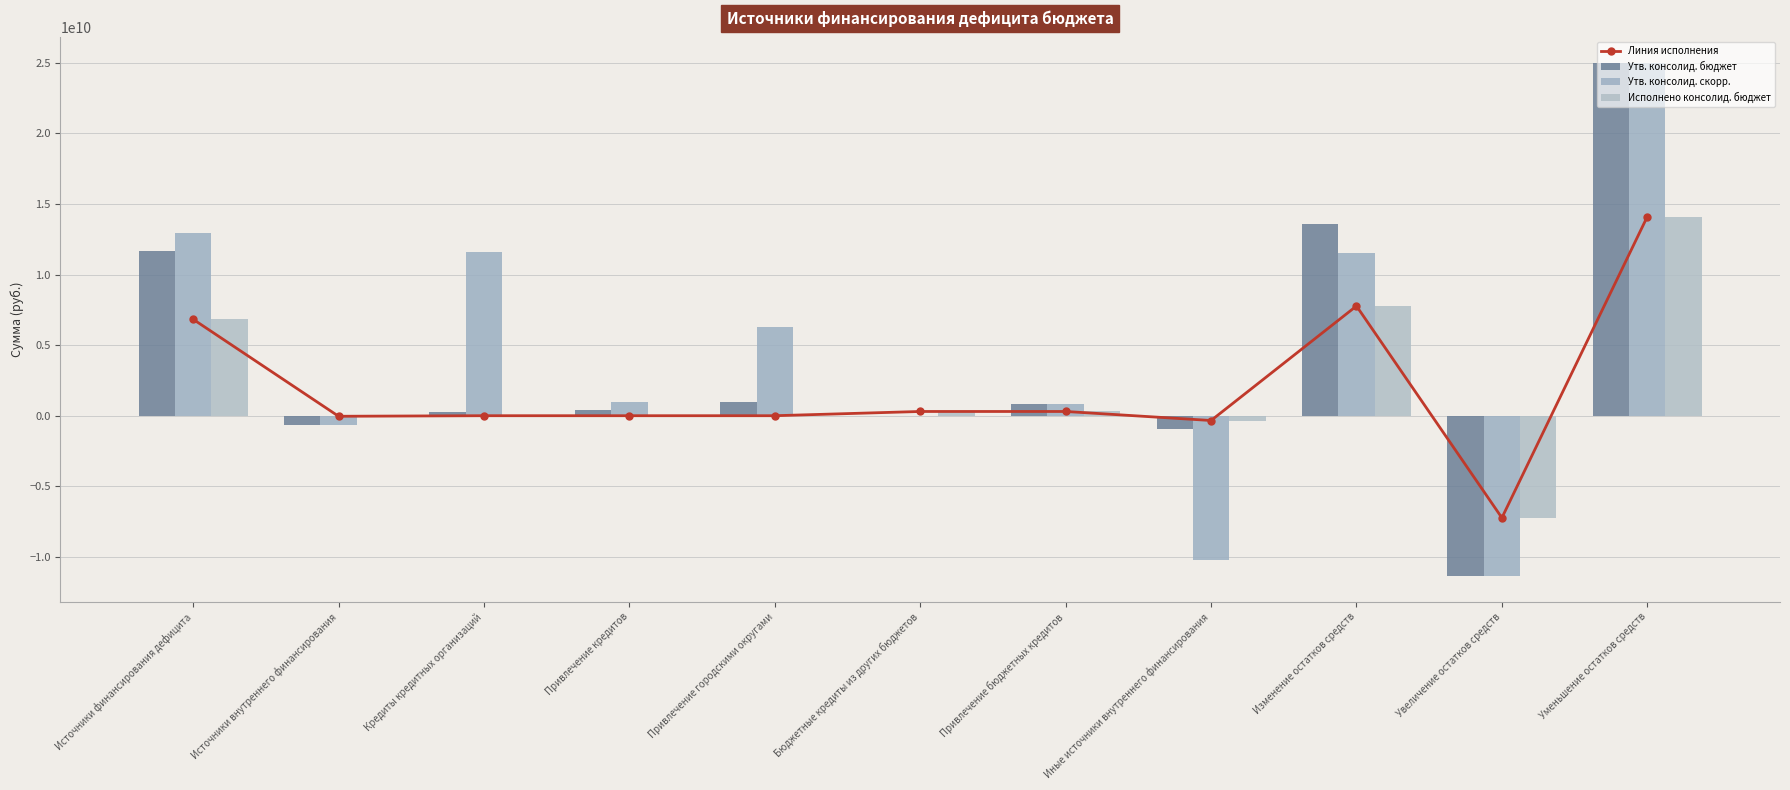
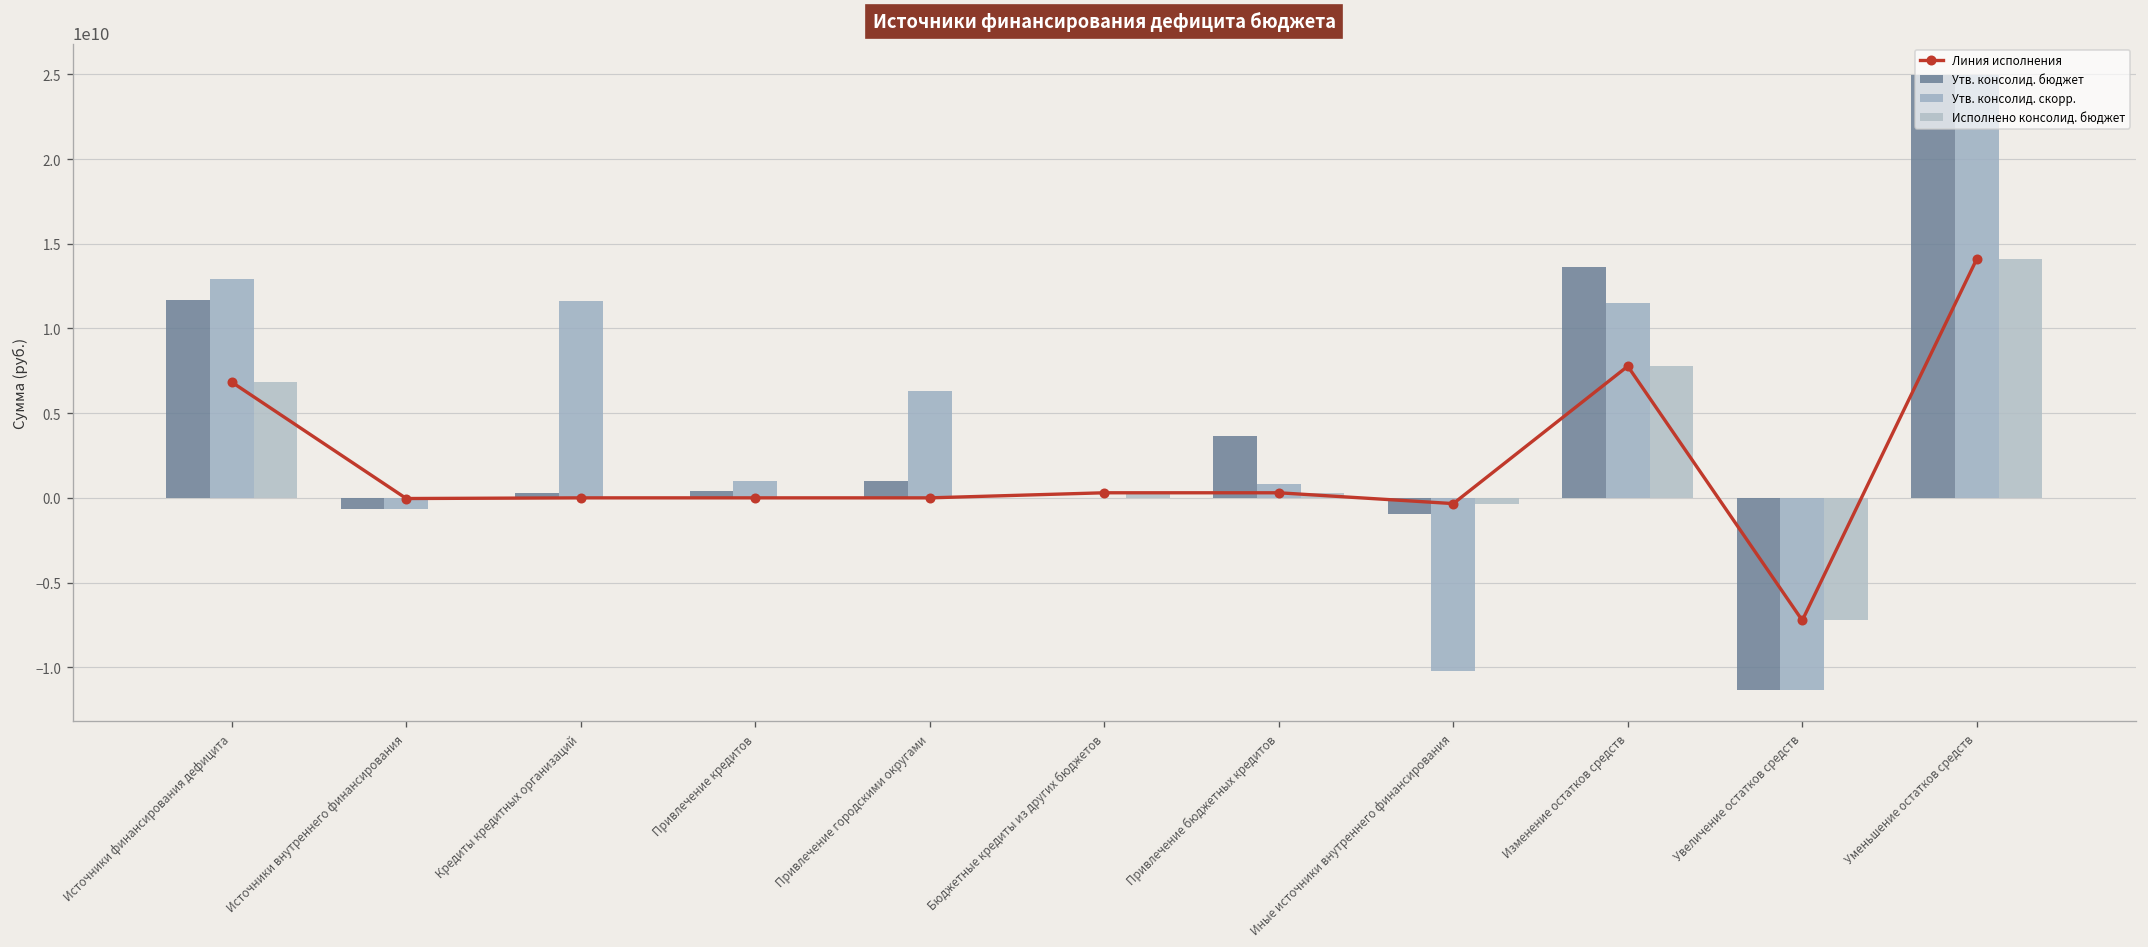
Утв. консолид. бюджет, Привлечение бюджетных кредитов: 800000000 -> 3600000000
